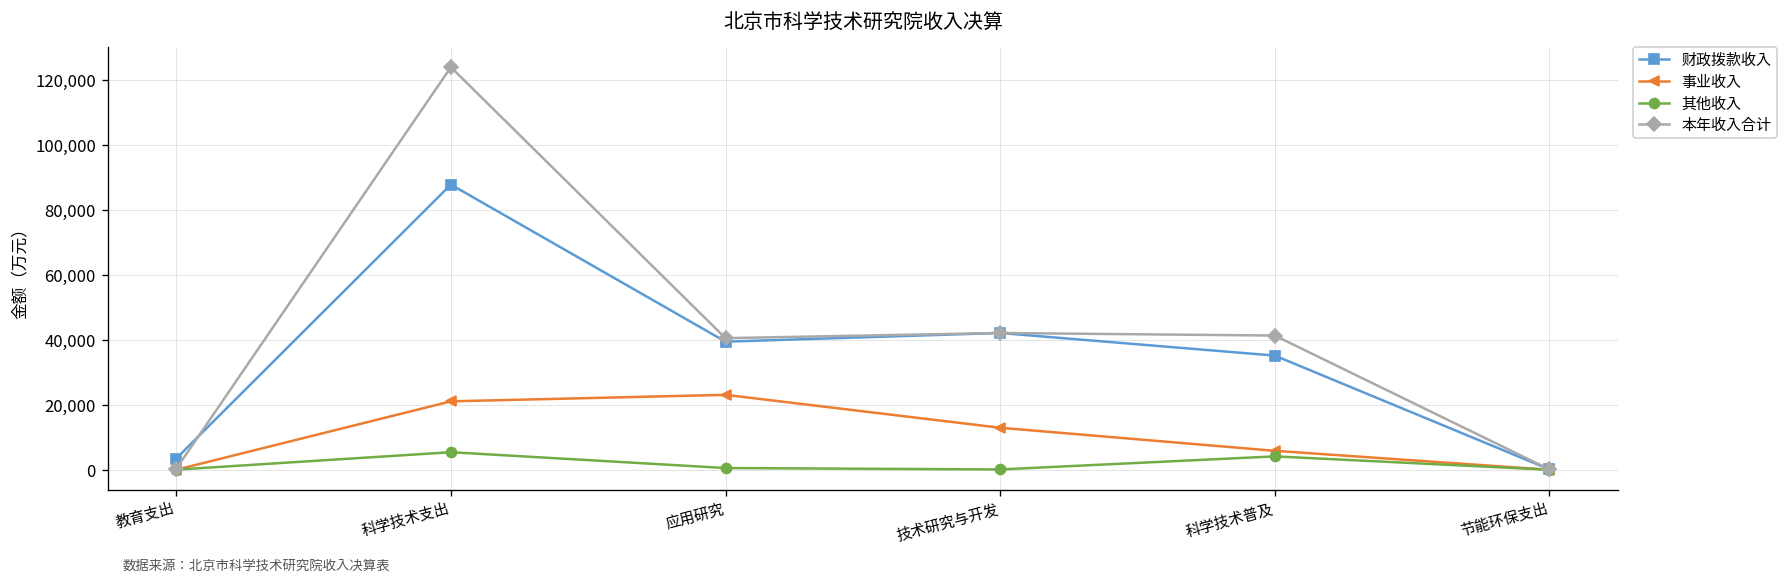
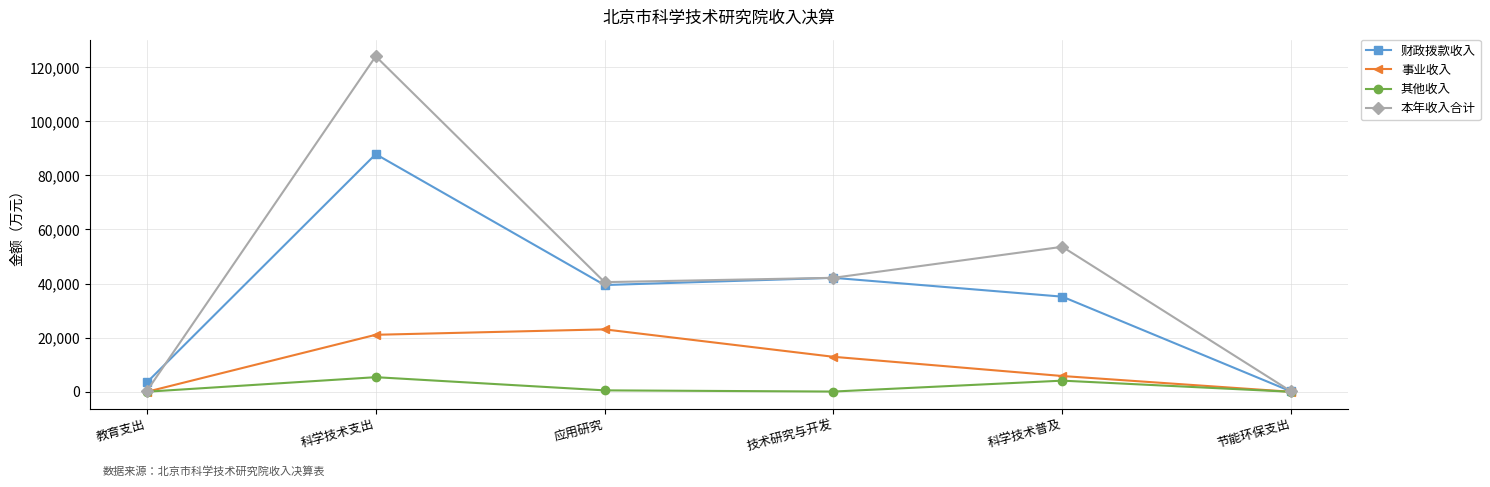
本年收入合计, 科学技术普及: 41,000 -> 54,000
